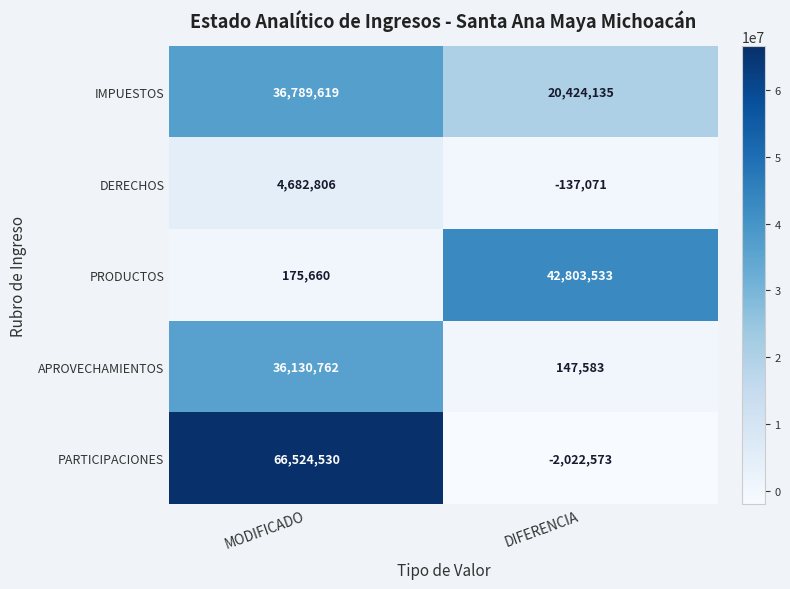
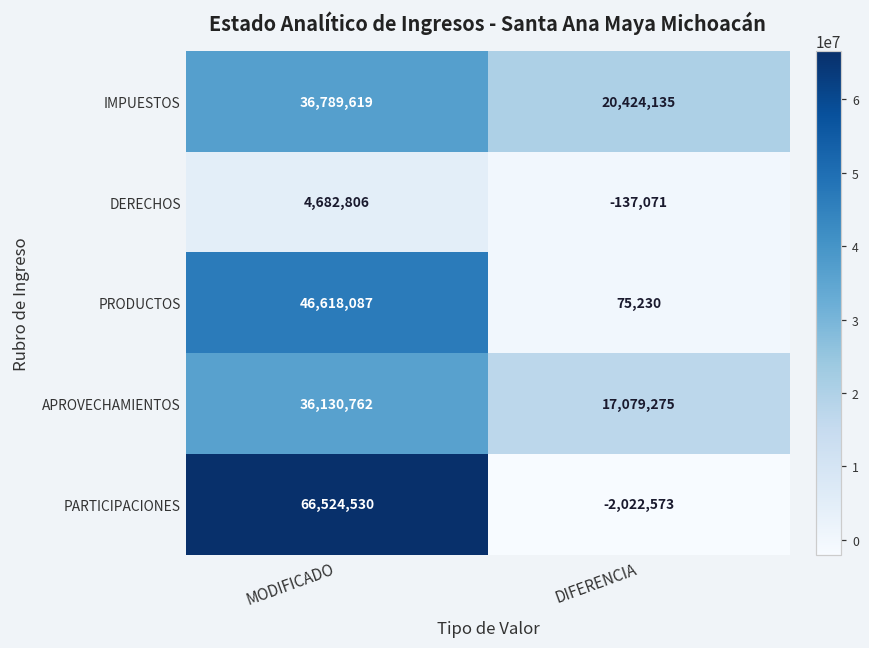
PRODUCTOS, MODIFICADO: 175,660 -> 46,618,087
PRODUCTOS, DIFERENCIA: 42,803,533 -> 75,230
APROVECHAMIENTOS, DIFERENCIA: 147,583 -> 17,079,275
